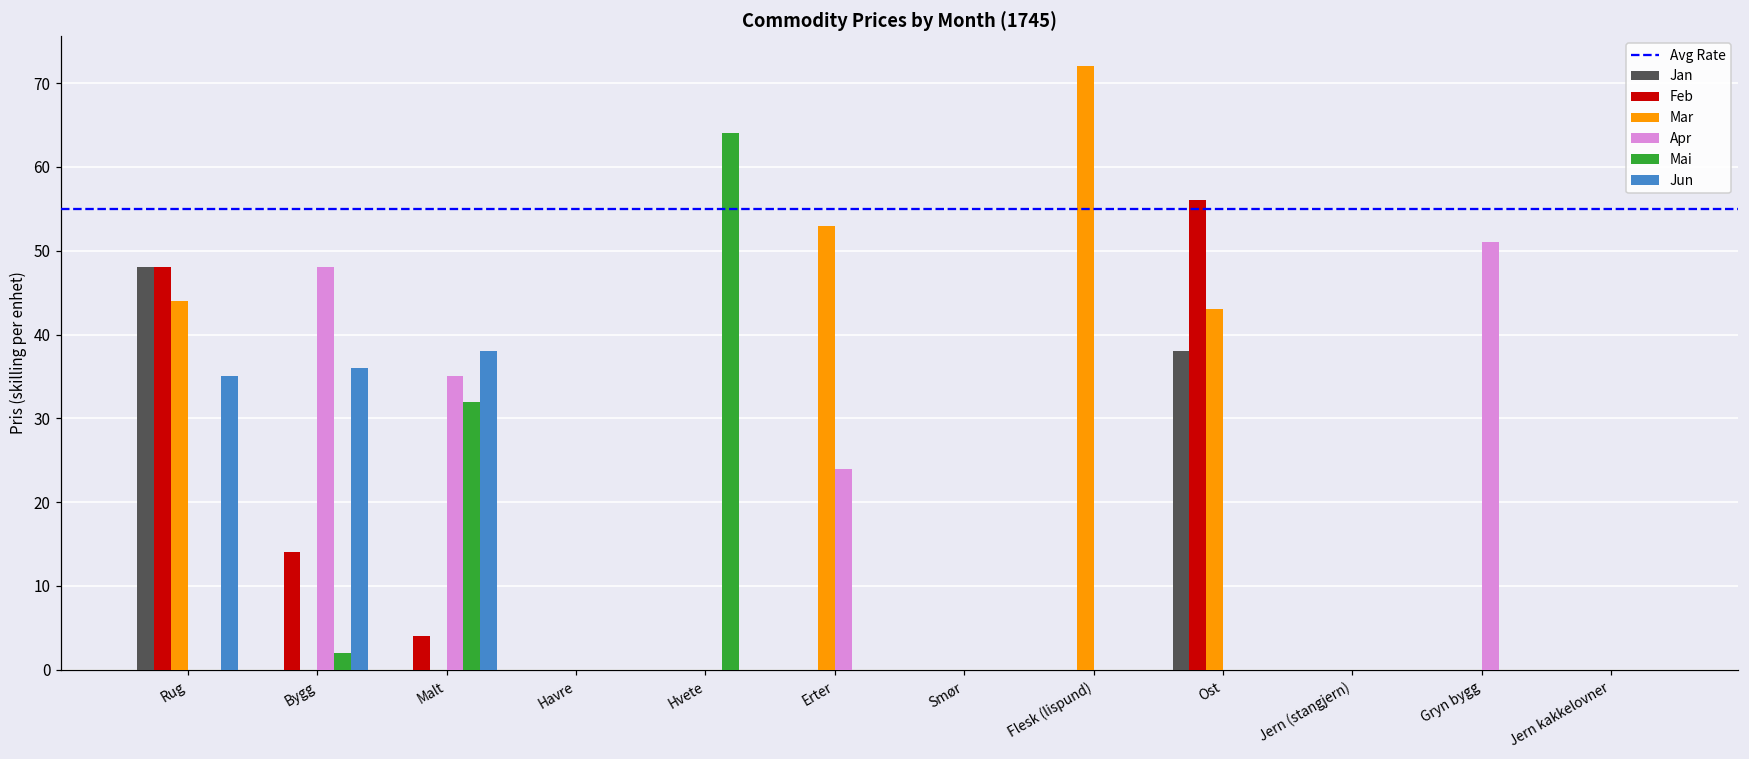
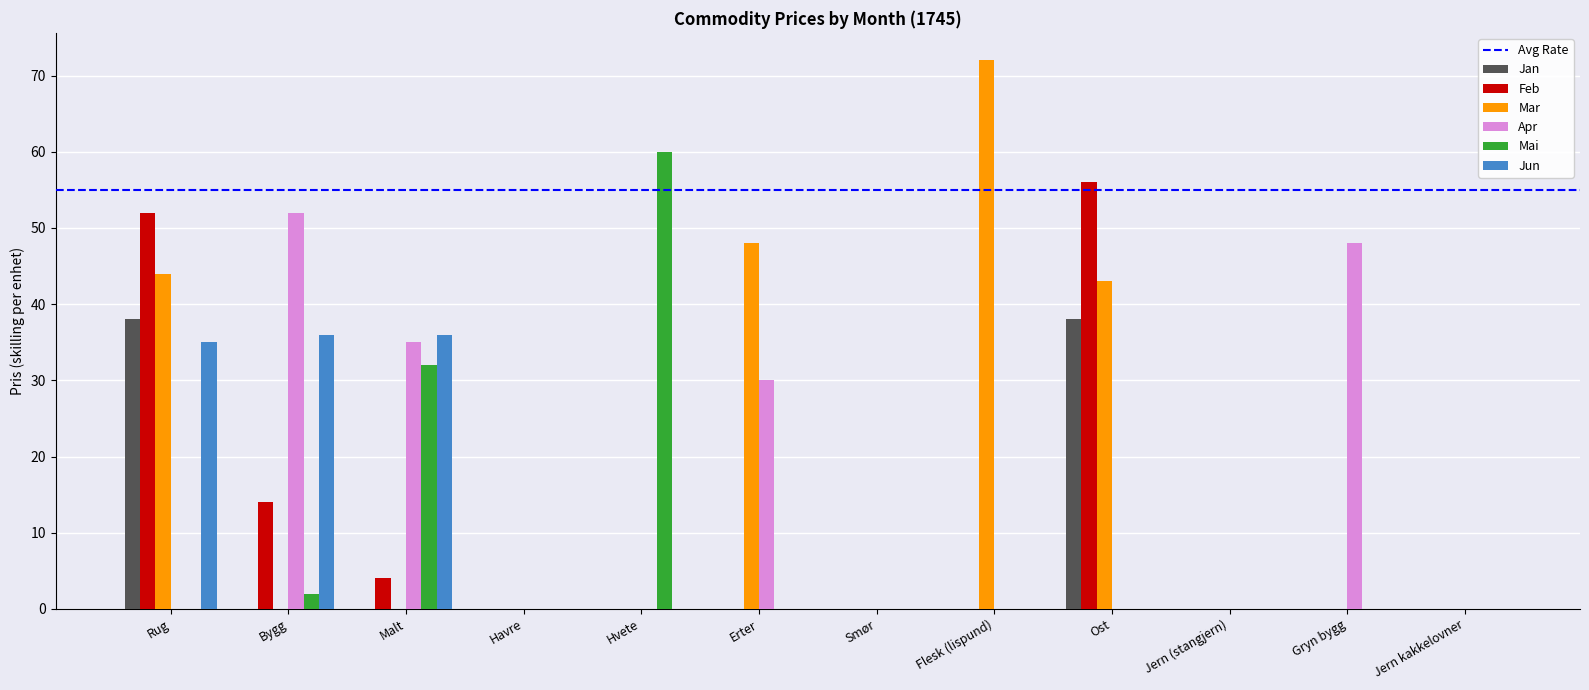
Jan, Rug: 48 -> 38
Feb, Rug: 48 -> 52
Apr, Bygg: 48 -> 52
Jun, Malt: 38 -> 36
Mai, Hvete: 64 -> 60
Mar, Erter: 53 -> 48
Apr, Erter: 24 -> 30
Apr, Gryn bygg: 51 -> 48
